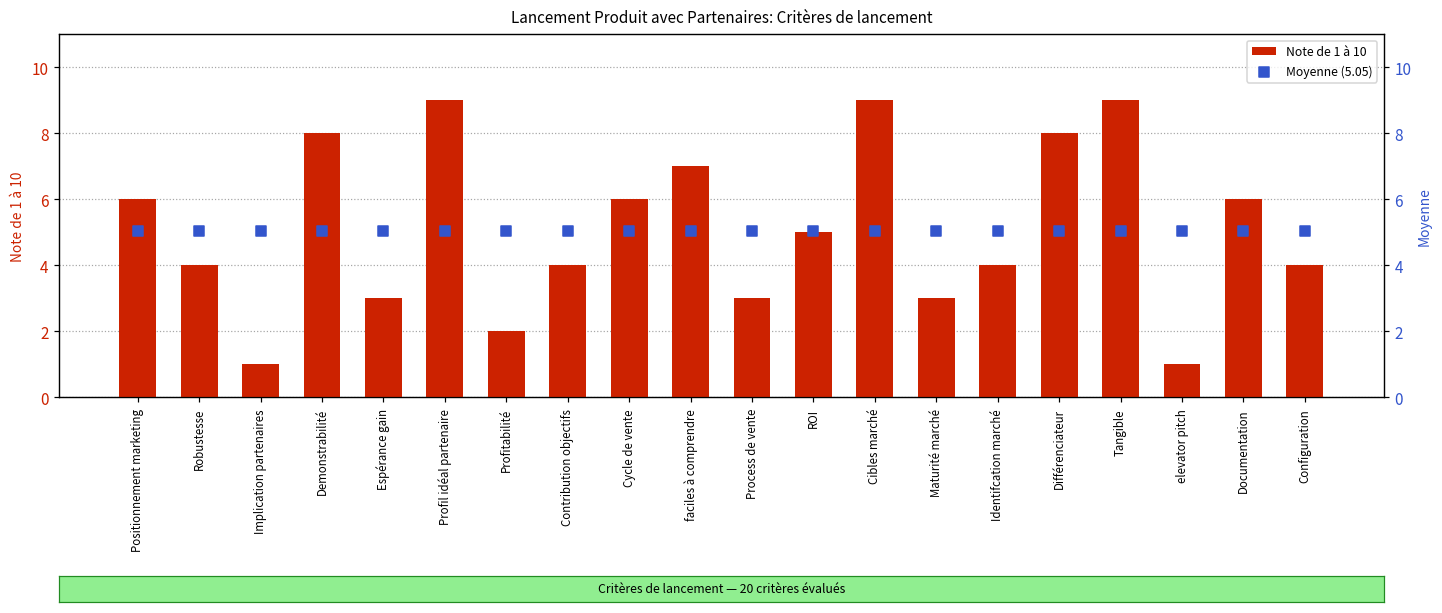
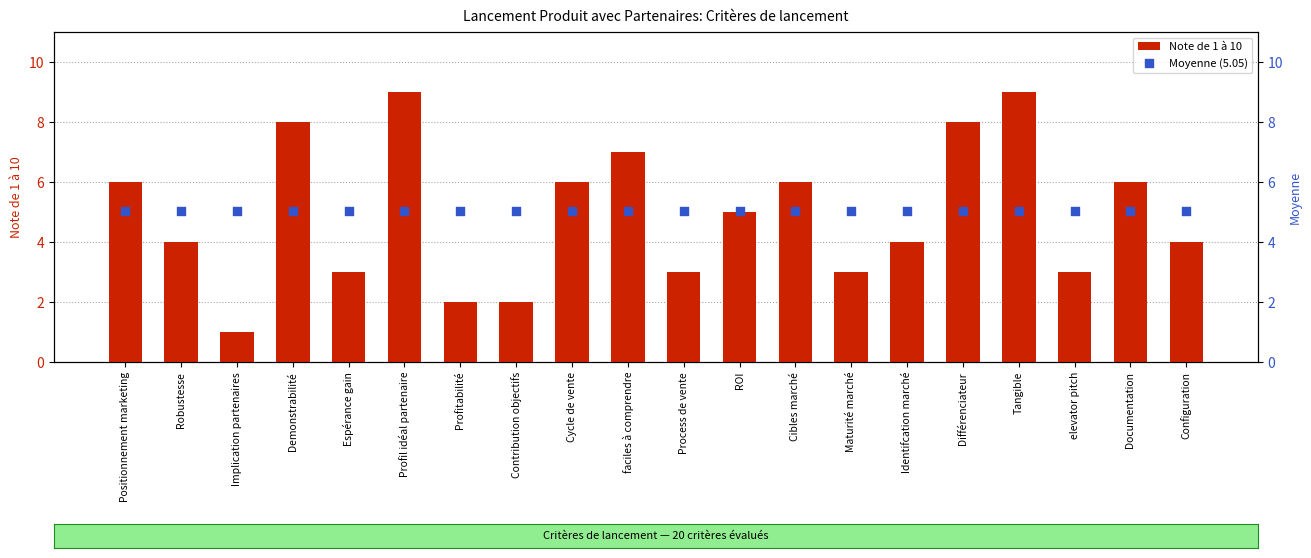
Note de 1 à 10, Contribution objectifs: 4 -> 2
Note de 1 à 10, Cibles marché: 9 -> 6
Note de 1 à 10, elevator pitch: 1 -> 3
